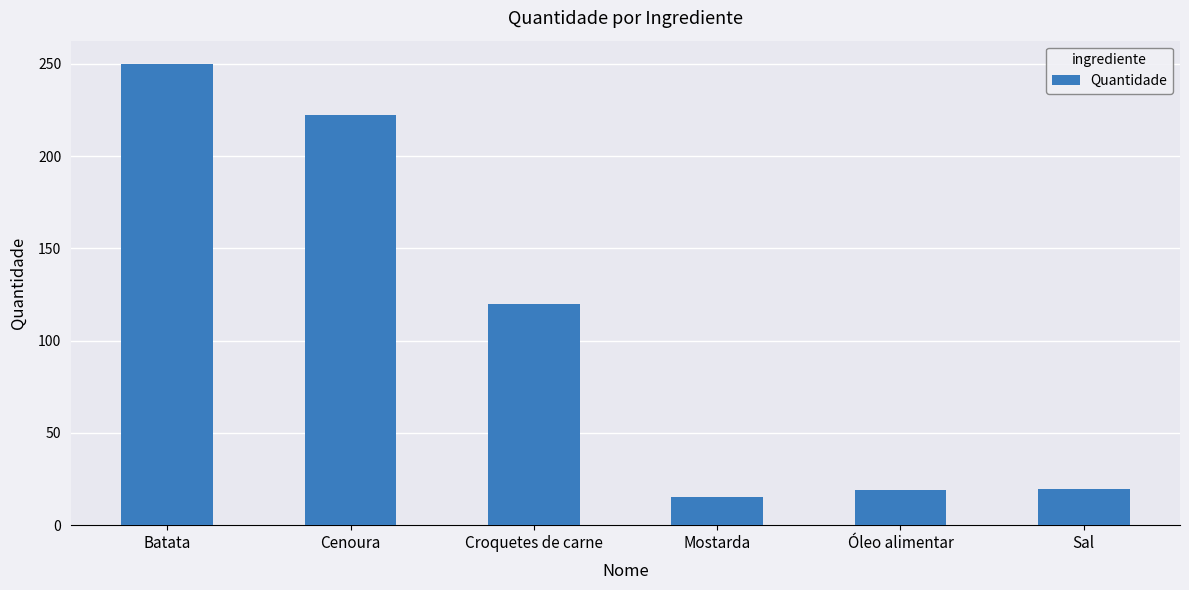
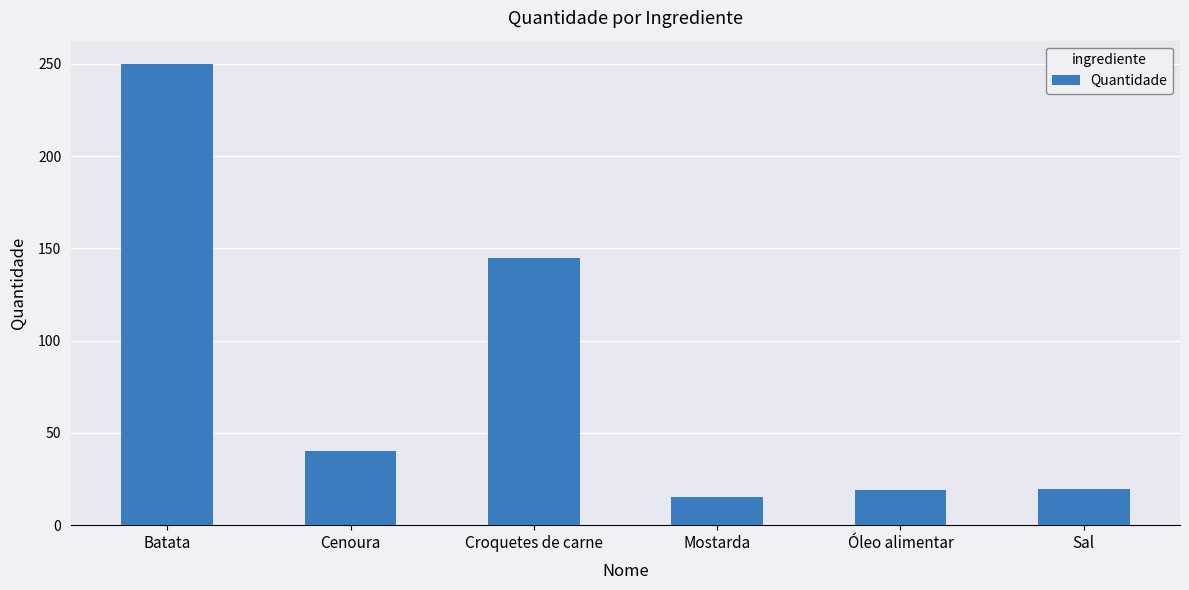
Cenoura: 222 -> 40
Croquetes de carne: 120 -> 145
